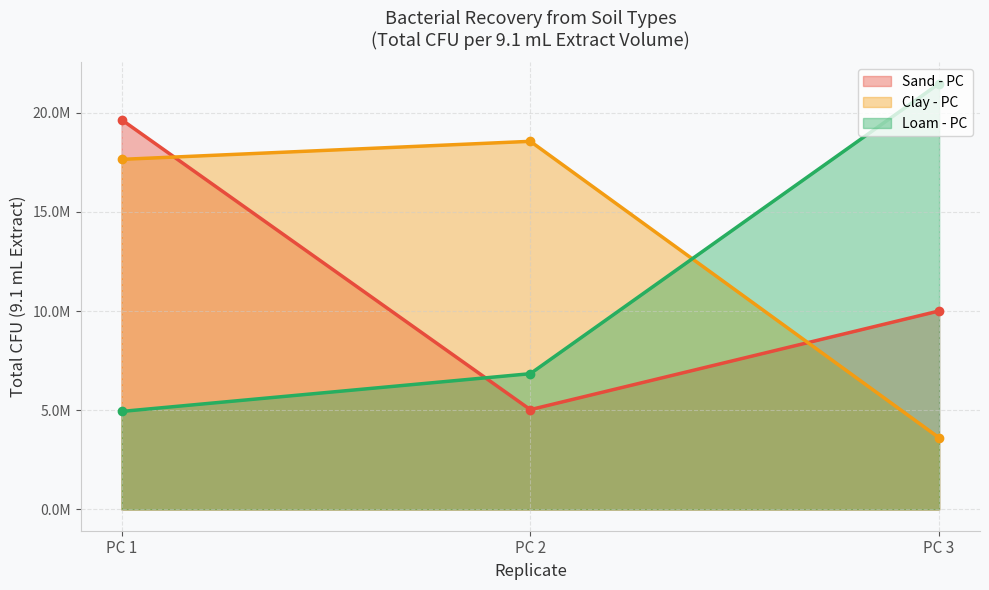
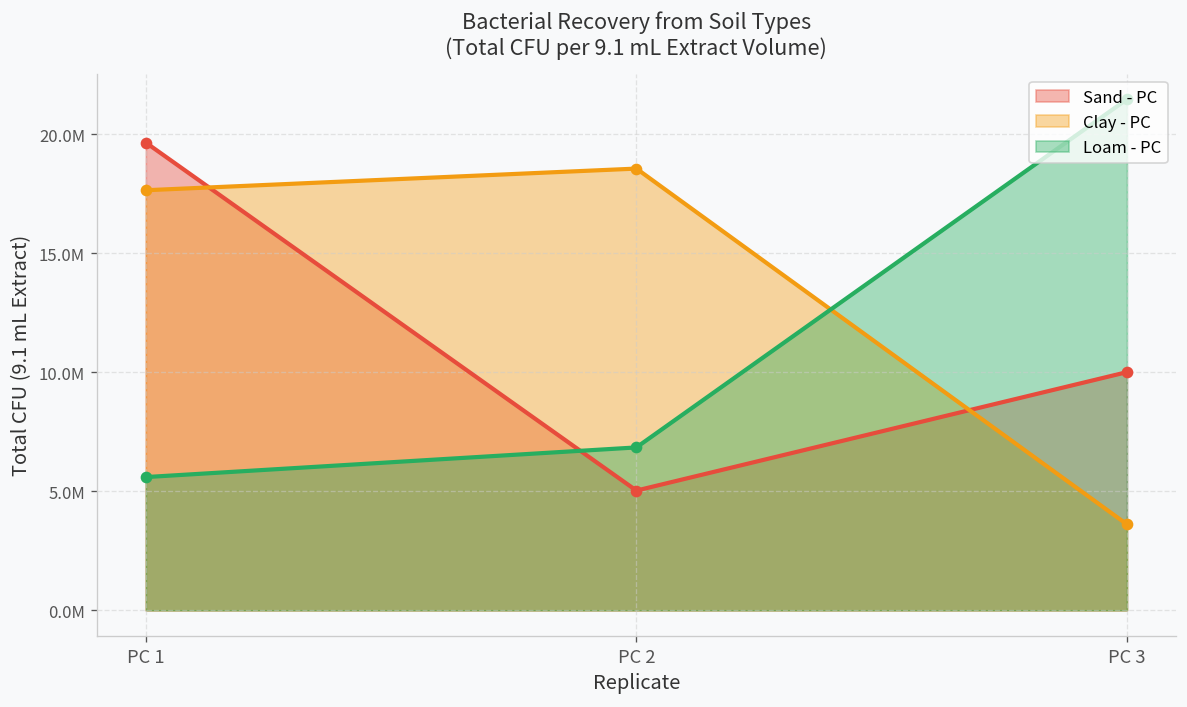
Loam - PC, PC 1: 4900000 -> 5600000
